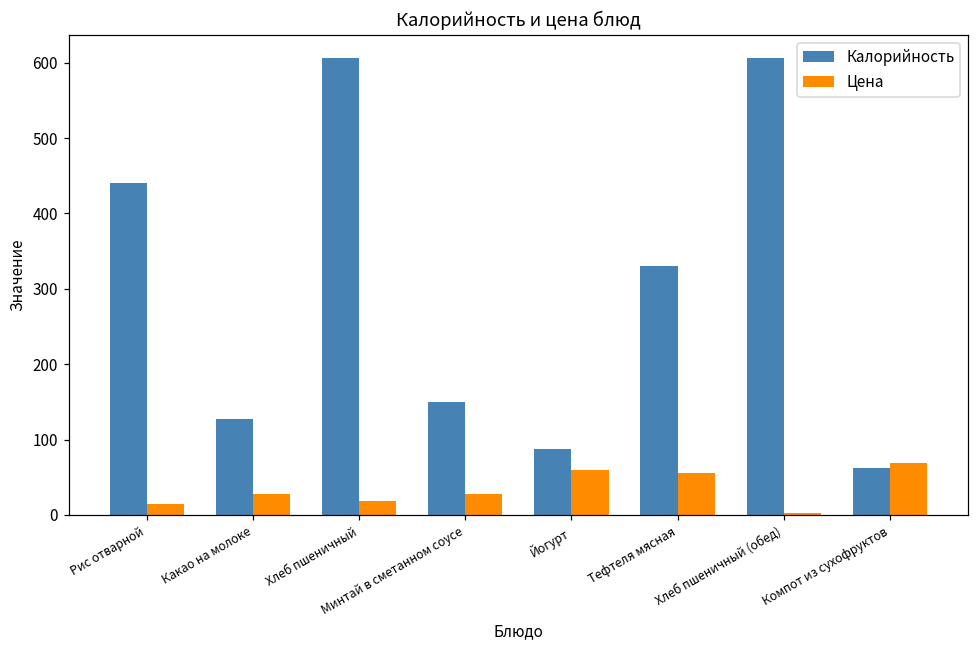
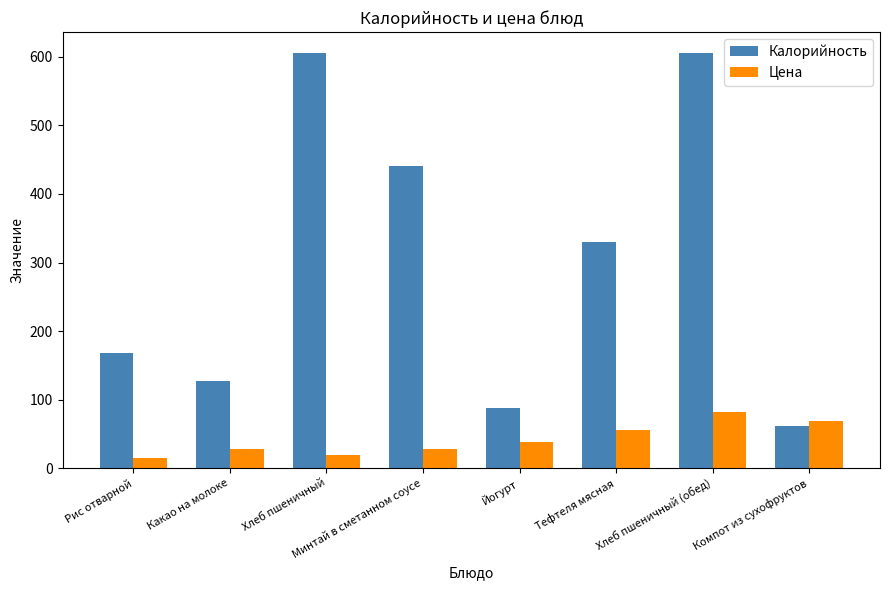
Калорийность, Рис отварной: 440 -> 170
Калорийность, Минтай в сметанном соусе: 150 -> 440
Цена, Йогурт: 60 -> 40
Цена, Хлеб пшеничный (обед): 0 -> 80
